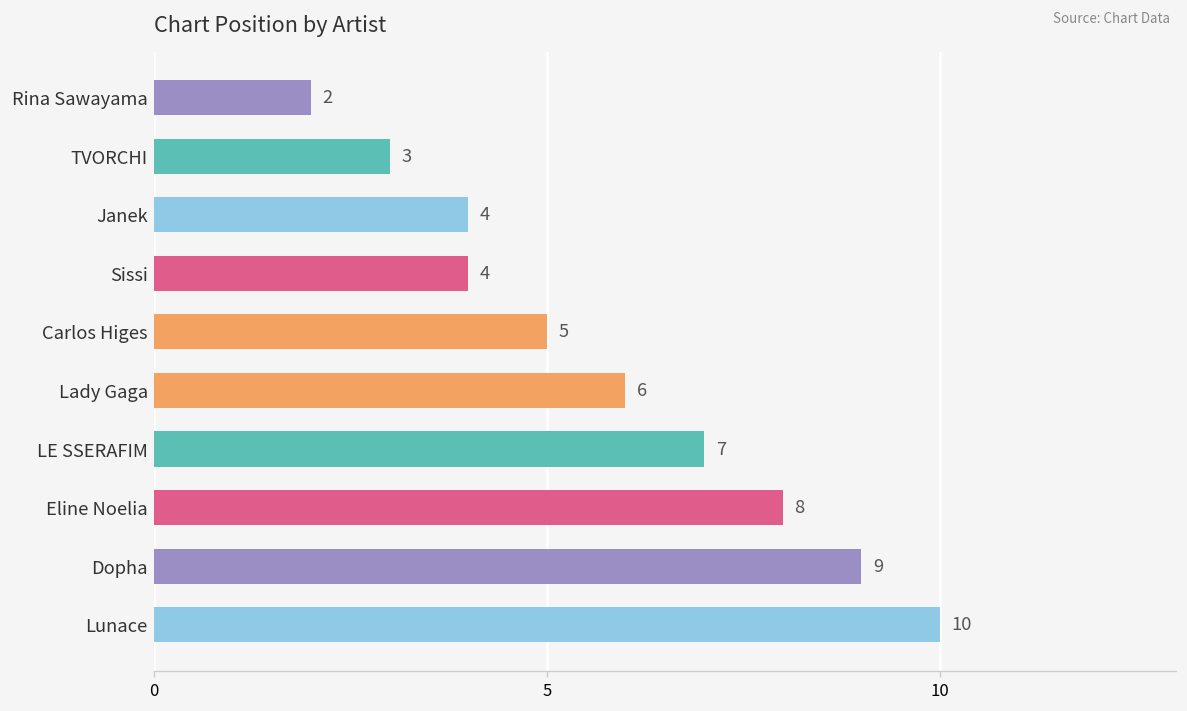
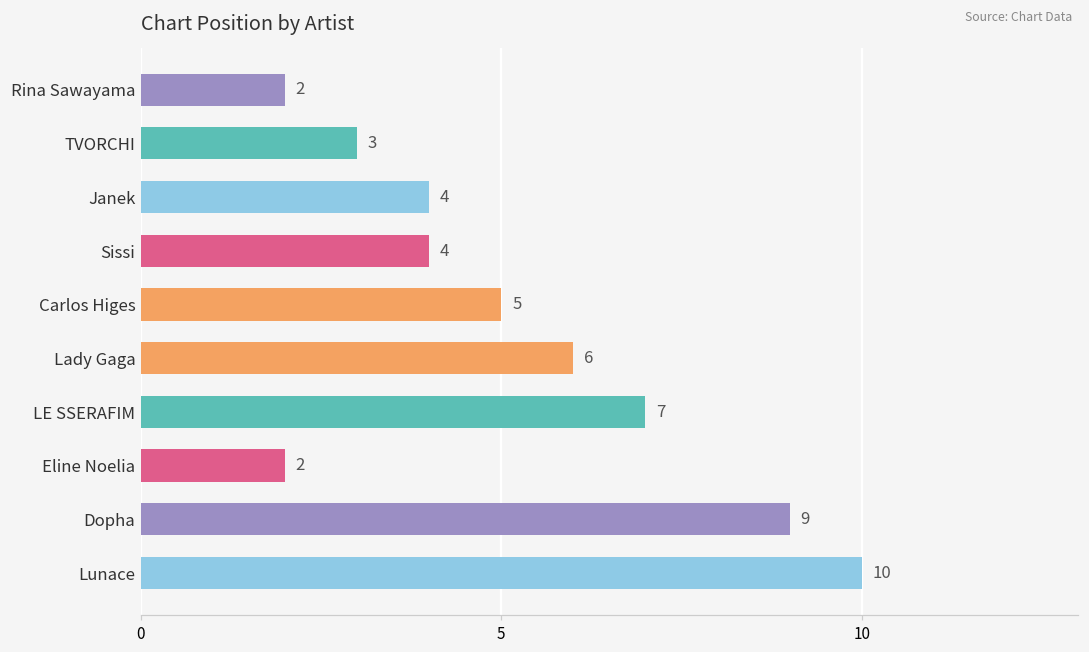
Eline Noelia: 8 -> 2
